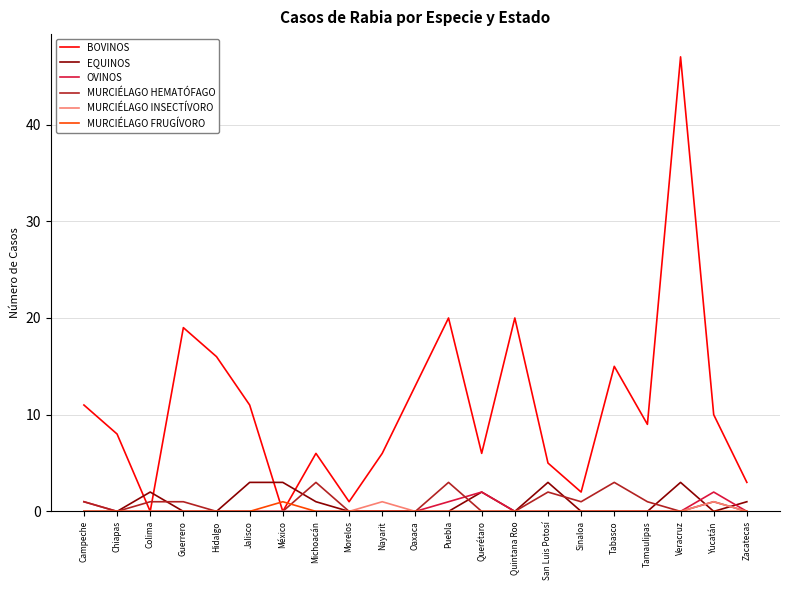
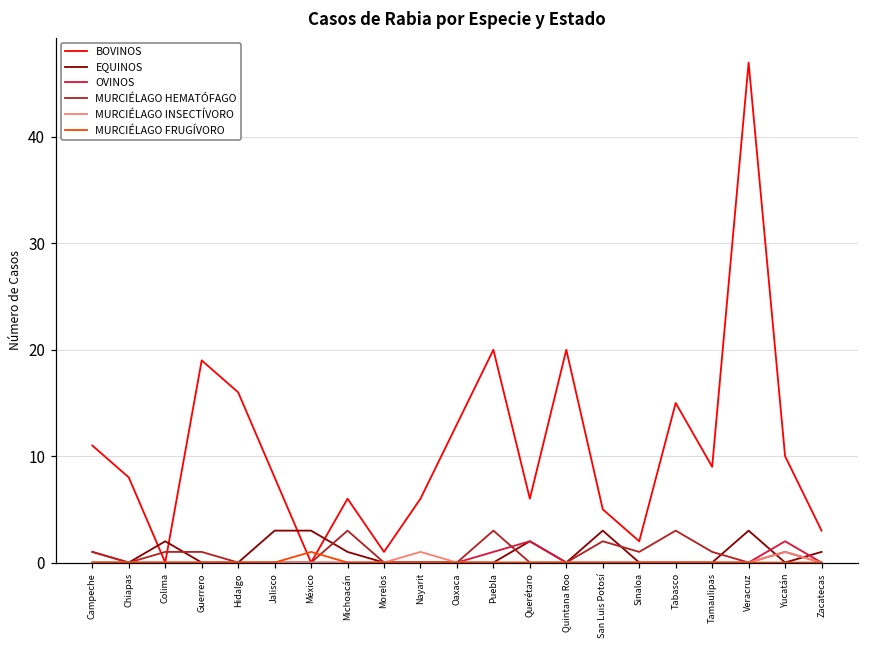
BOVINOS, Jalisco: 11 -> 8
